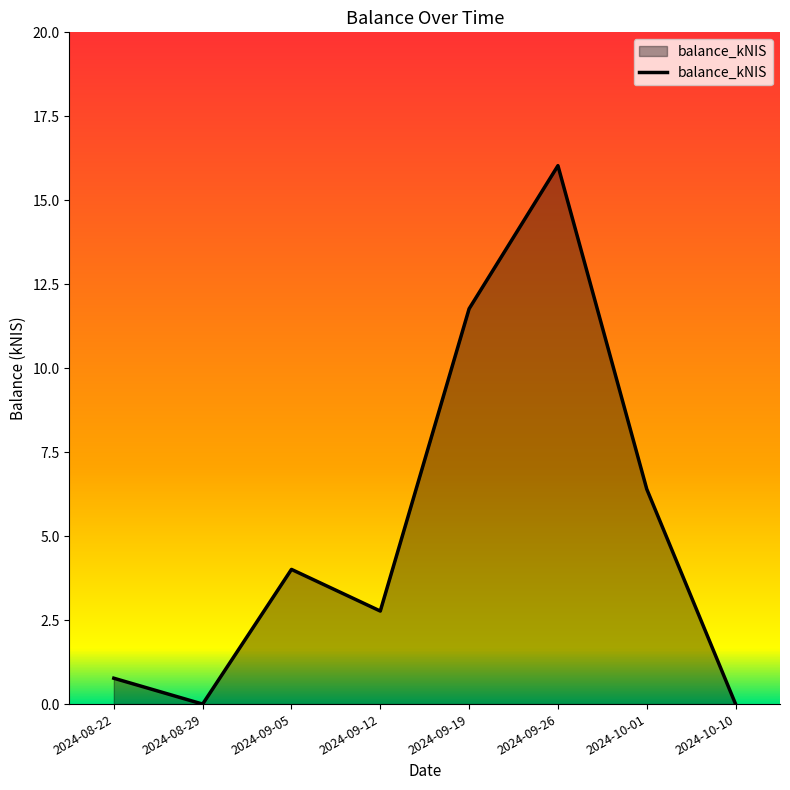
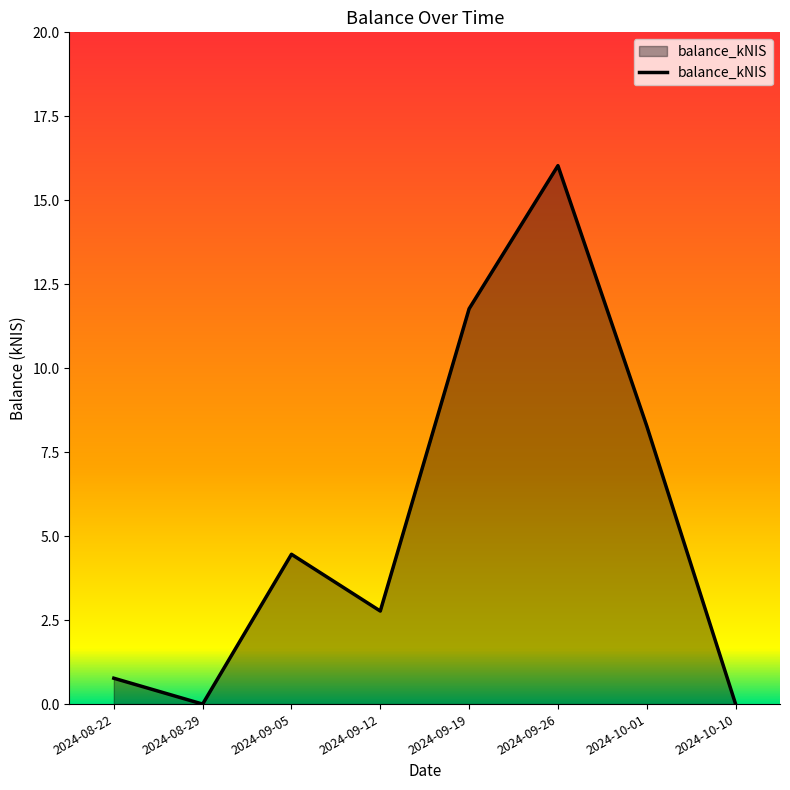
2024-09-05: 4.0 -> 4.5
2024-10-01: 6.4 -> 8.3
